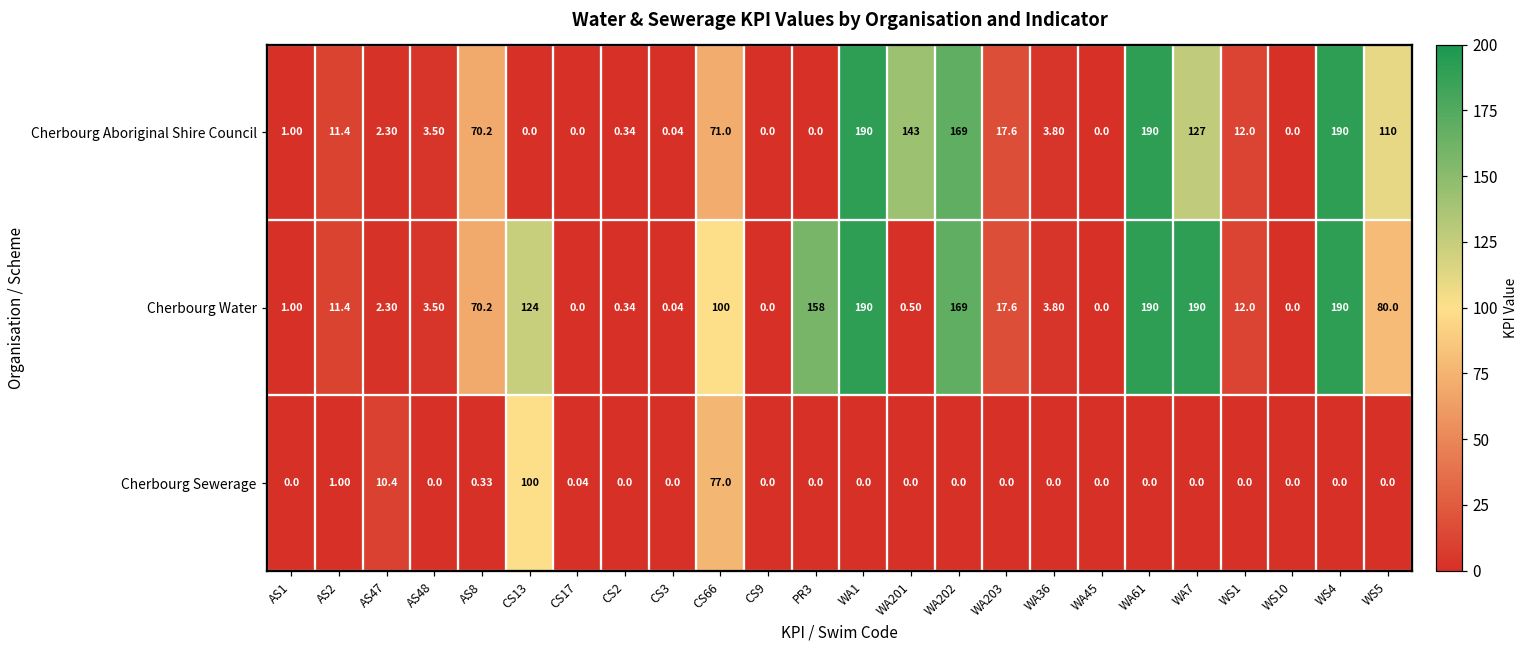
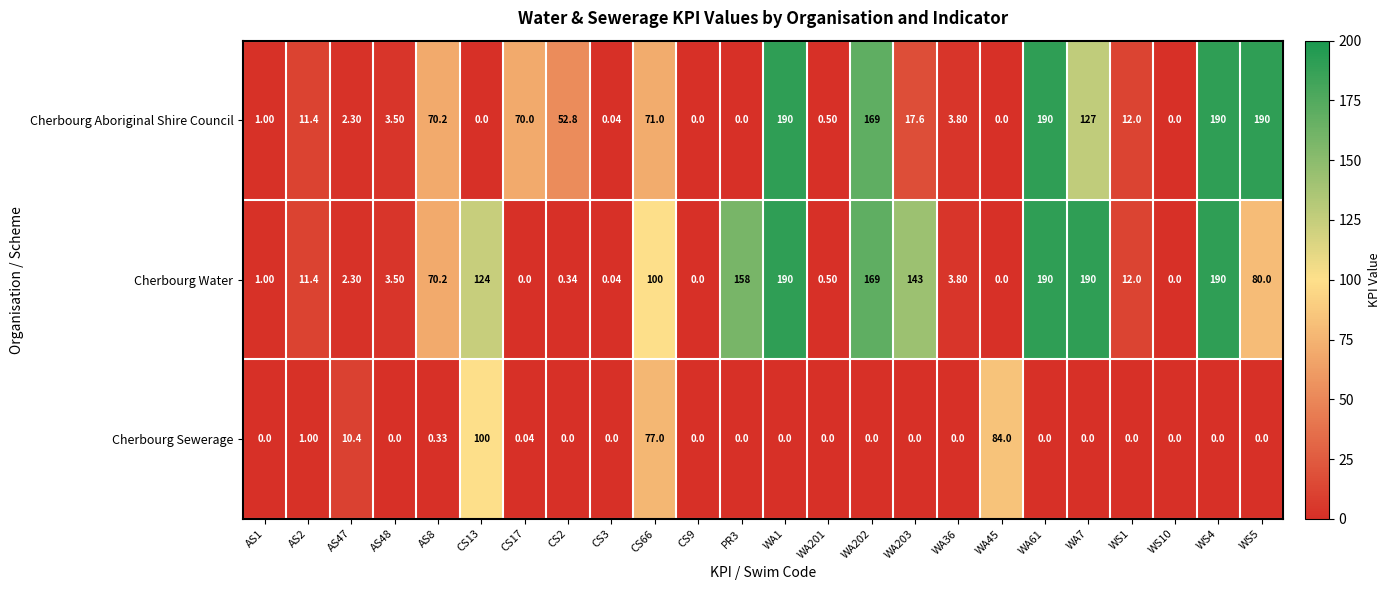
Cherbourg Aboriginal Shire Council, CS17: 0.0 -> 70.0
Cherbourg Aboriginal Shire Council, CS2: 0.34 -> 52.8
Cherbourg Aboriginal Shire Council, WA201: 143 -> 0.50
Cherbourg Aboriginal Shire Council, WS5: 110 -> 190
Cherbourg Water, WA203: 17.6 -> 143
Cherbourg Sewerage, WA45: 0.0 -> 84.0
